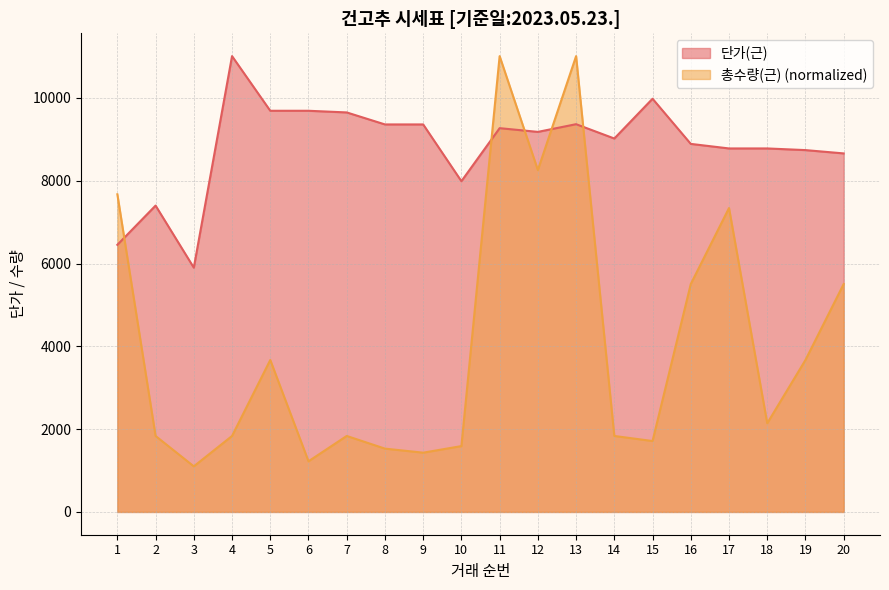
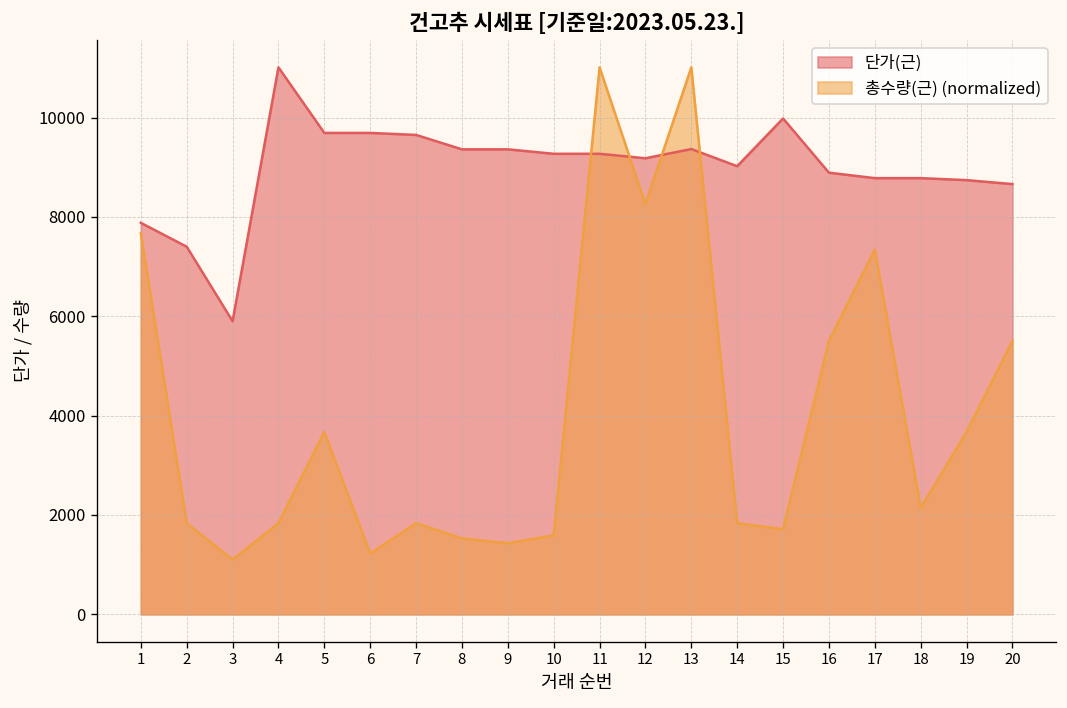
단가(근), 1: 6500 -> 7900
단가(근), 10: 8000 -> 9300
